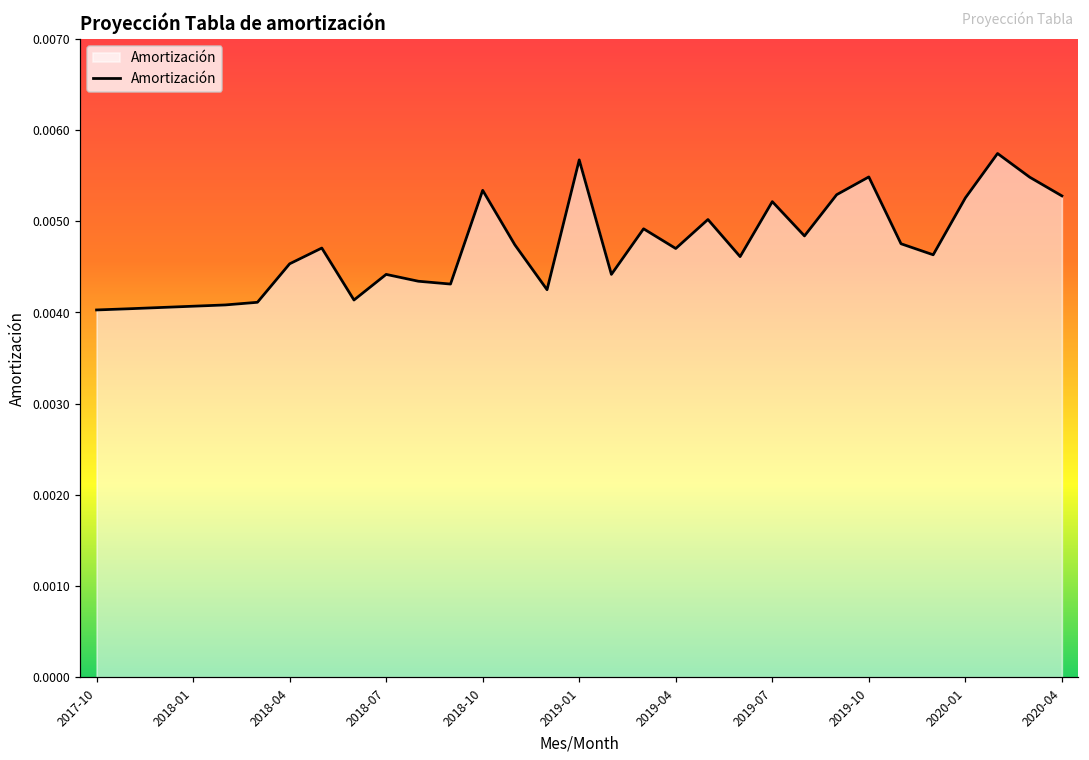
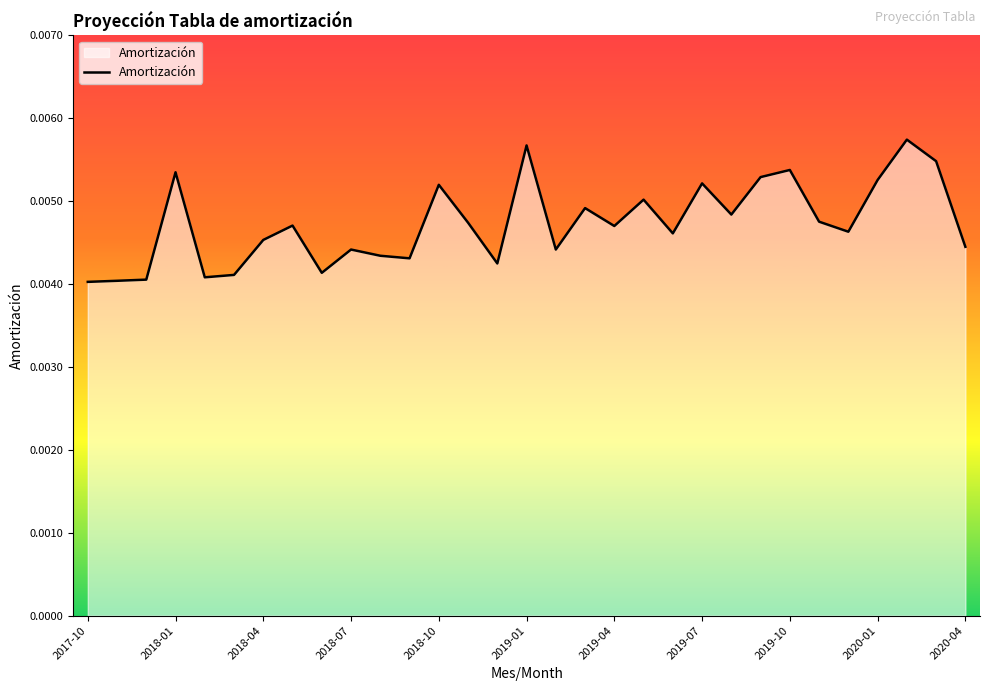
2018-01: 0.0041 -> 0.0053
2018-10: 0.0053 -> 0.0052
2019-10: 0.0055 -> 0.0054
2020-04: 0.0053 -> 0.0045
